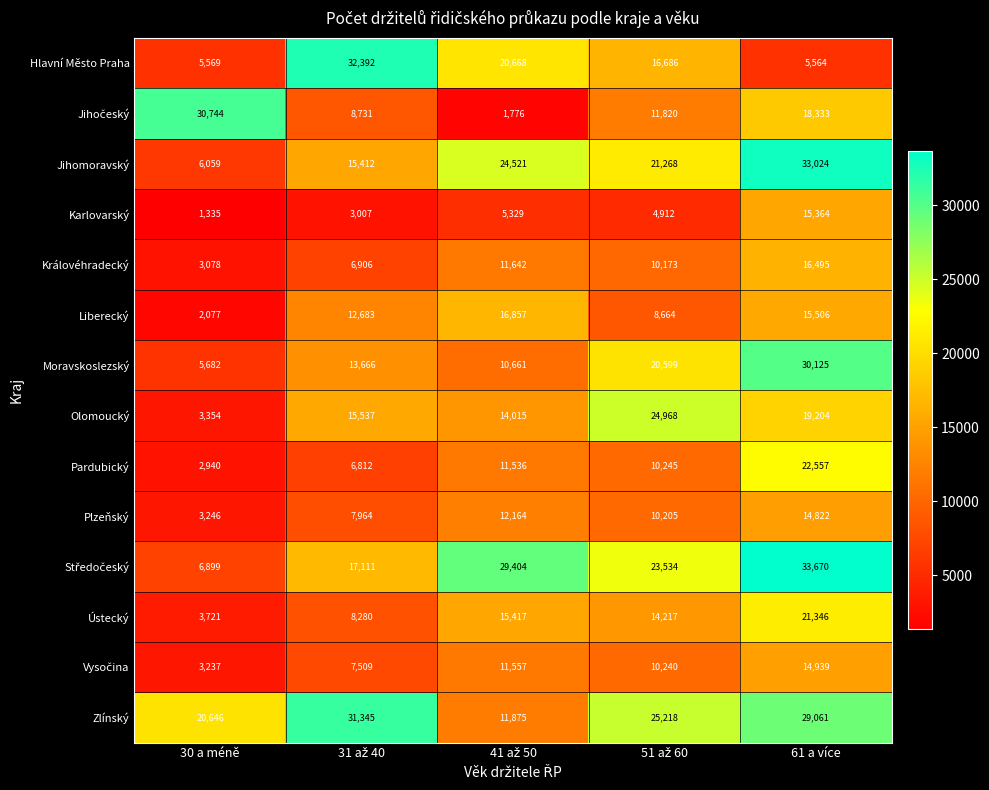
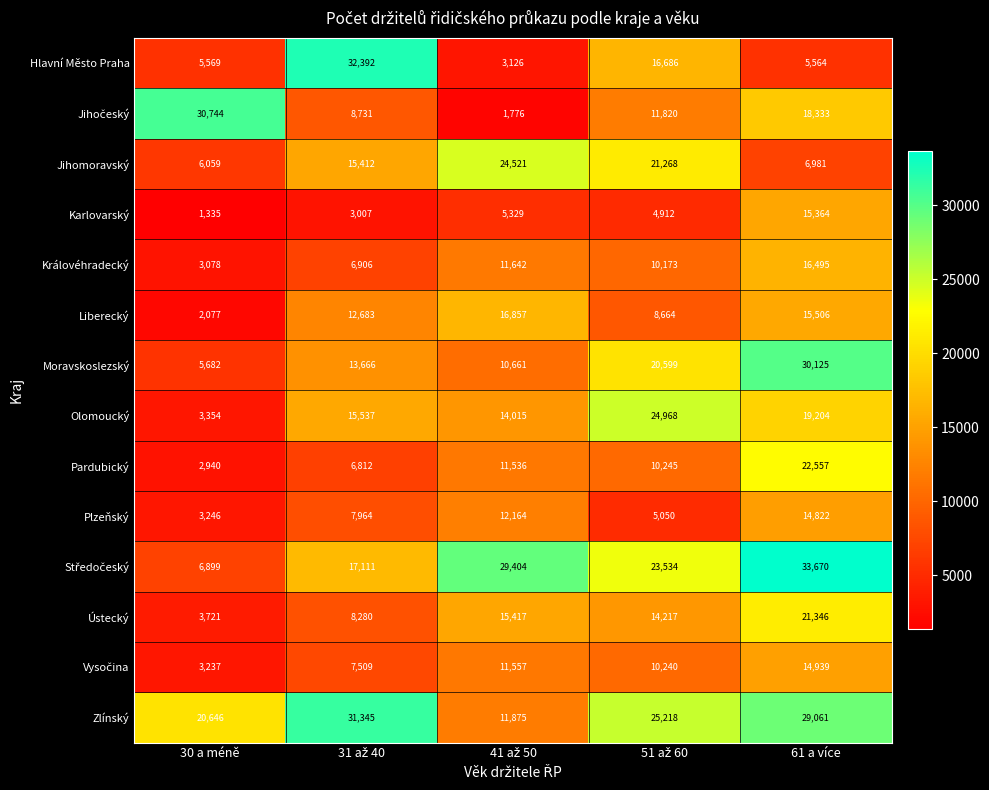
Hlavní Město Praha, 41 až 50: 20,668 -> 3,126
Jihomoravský, 61 a více: 33,024 -> 6,981
Plzeňský, 51 až 60: 10,205 -> 5,050
